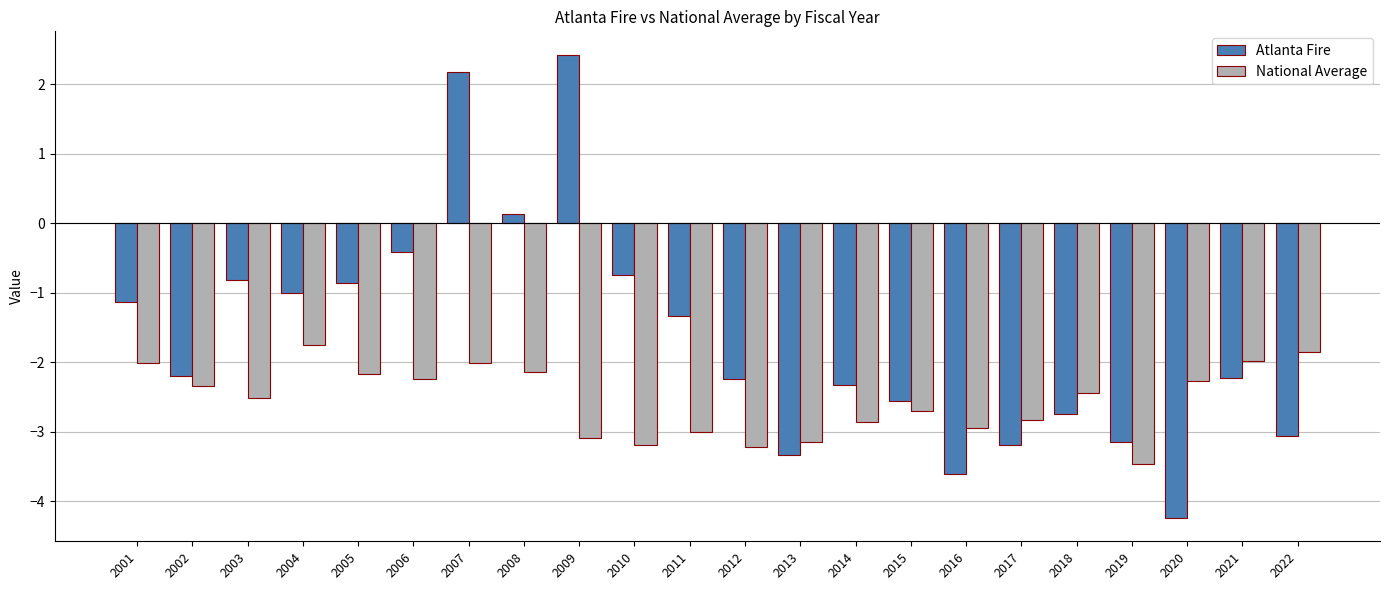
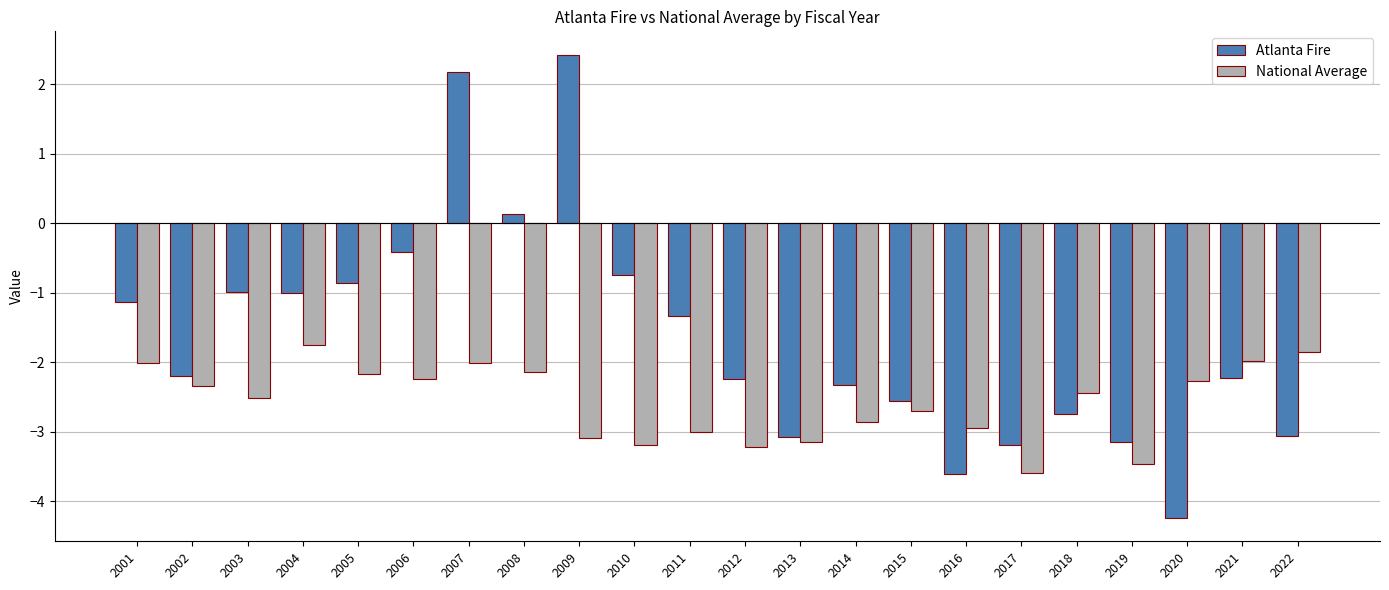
Atlanta Fire, 2003: -0.8 -> -1.0
Atlanta Fire, 2013: -3.3 -> -3.1
National Average, 2017: -2.8 -> -3.6
